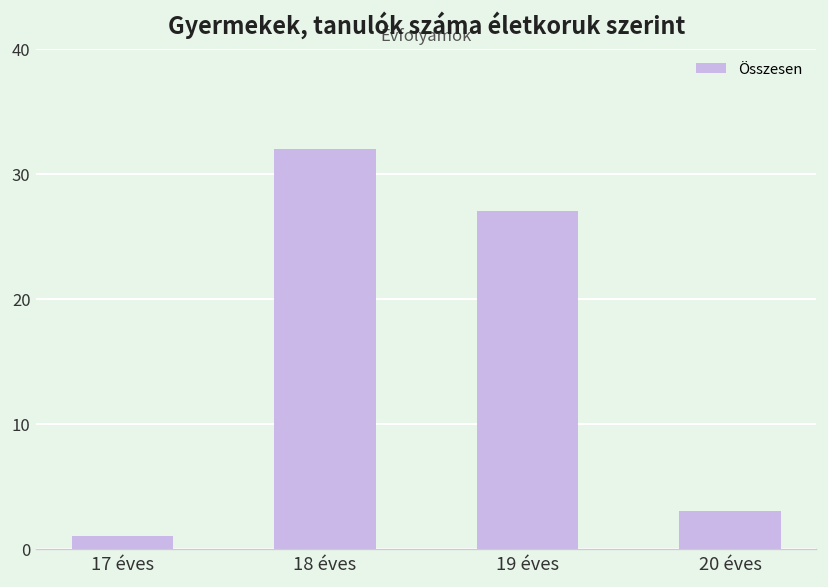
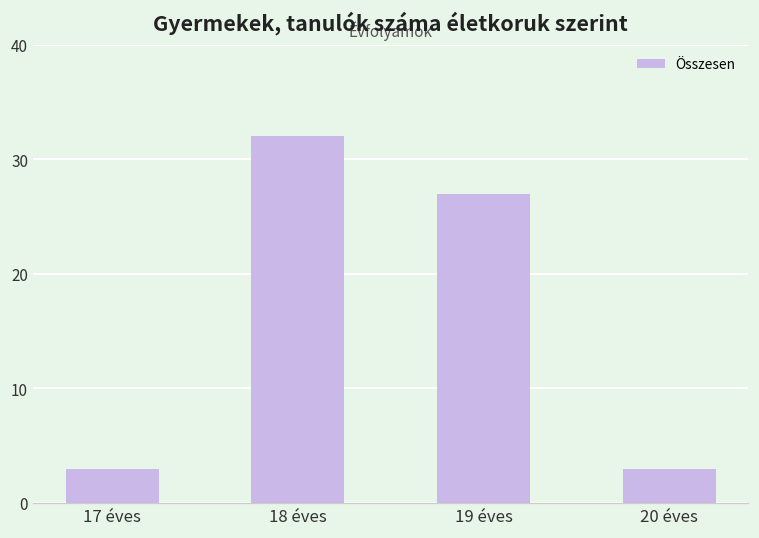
17 éves: 1 -> 3
